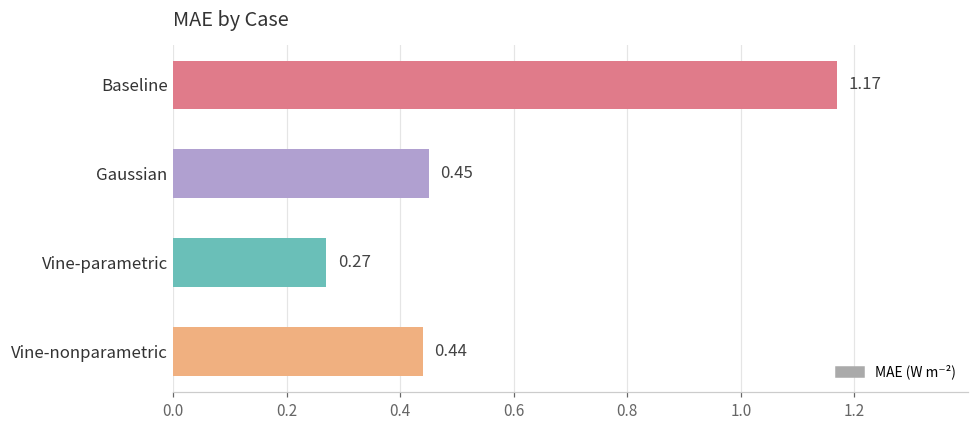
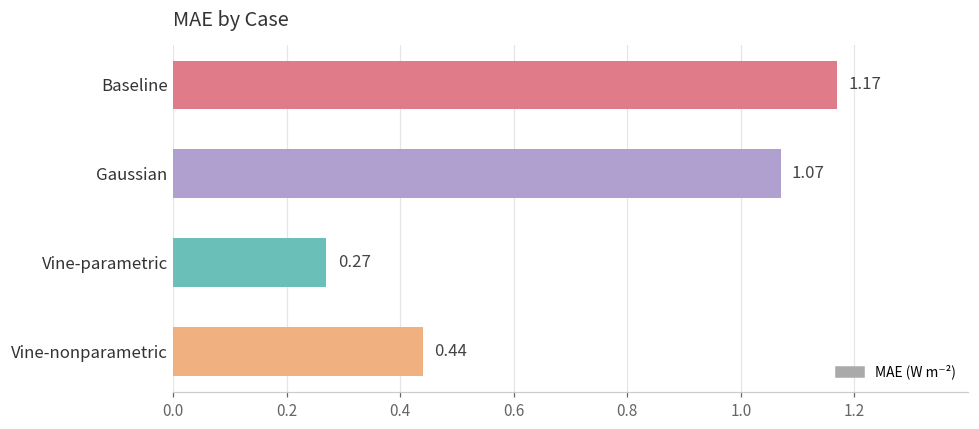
Gaussian: 0.45 -> 1.07
